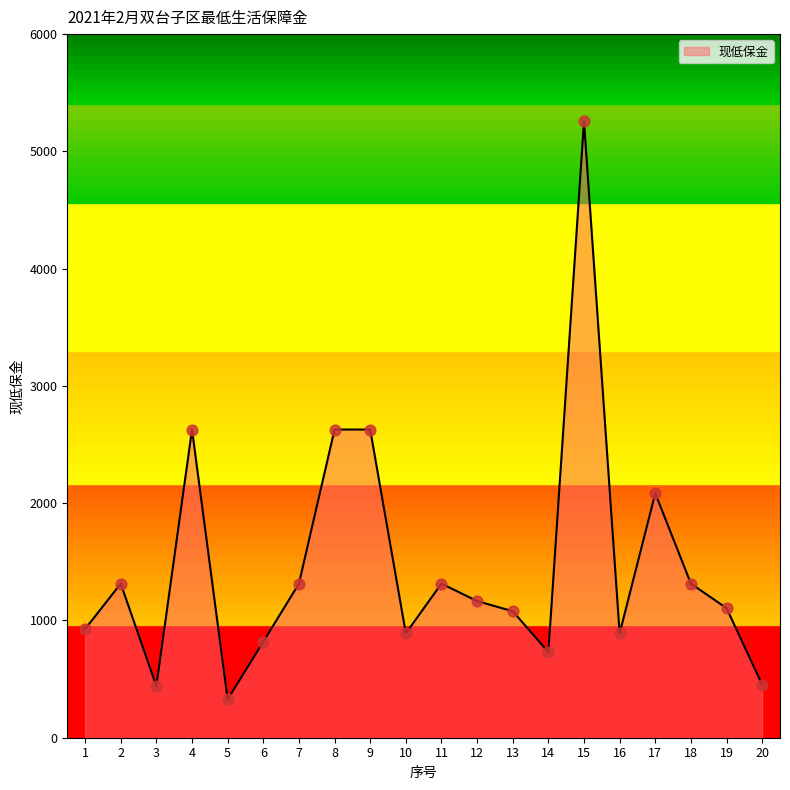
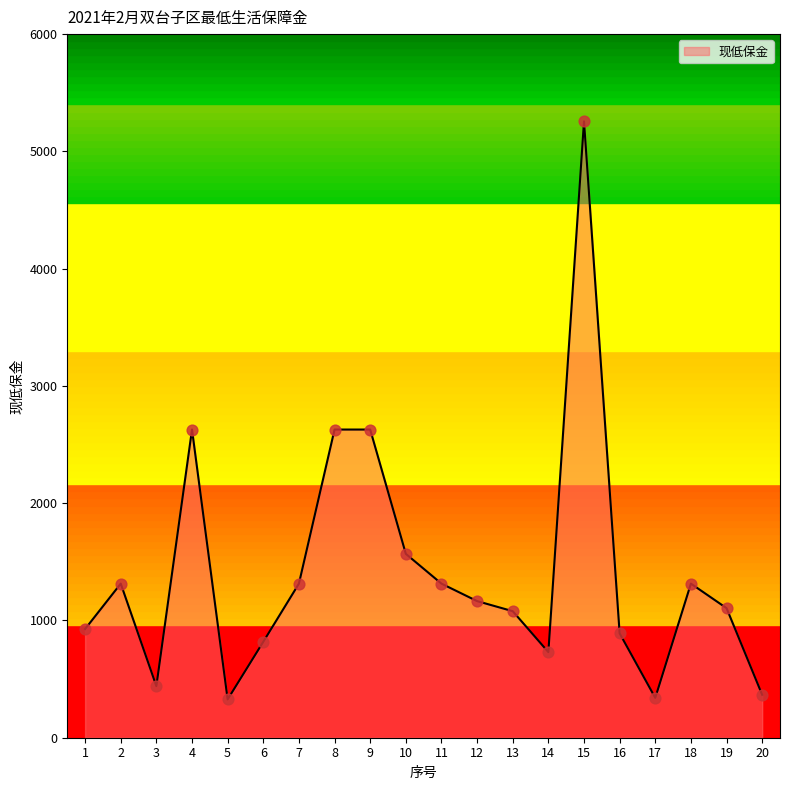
10: 890 -> 1570
17: 2080 -> 340
20: 450 -> 370
